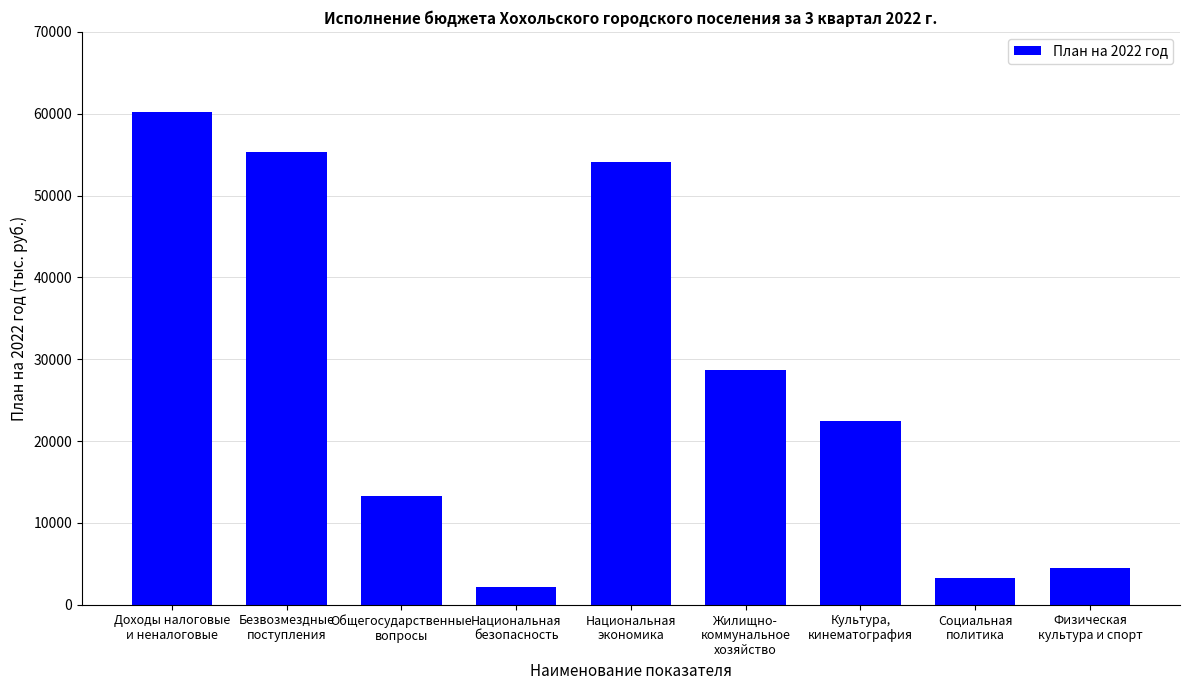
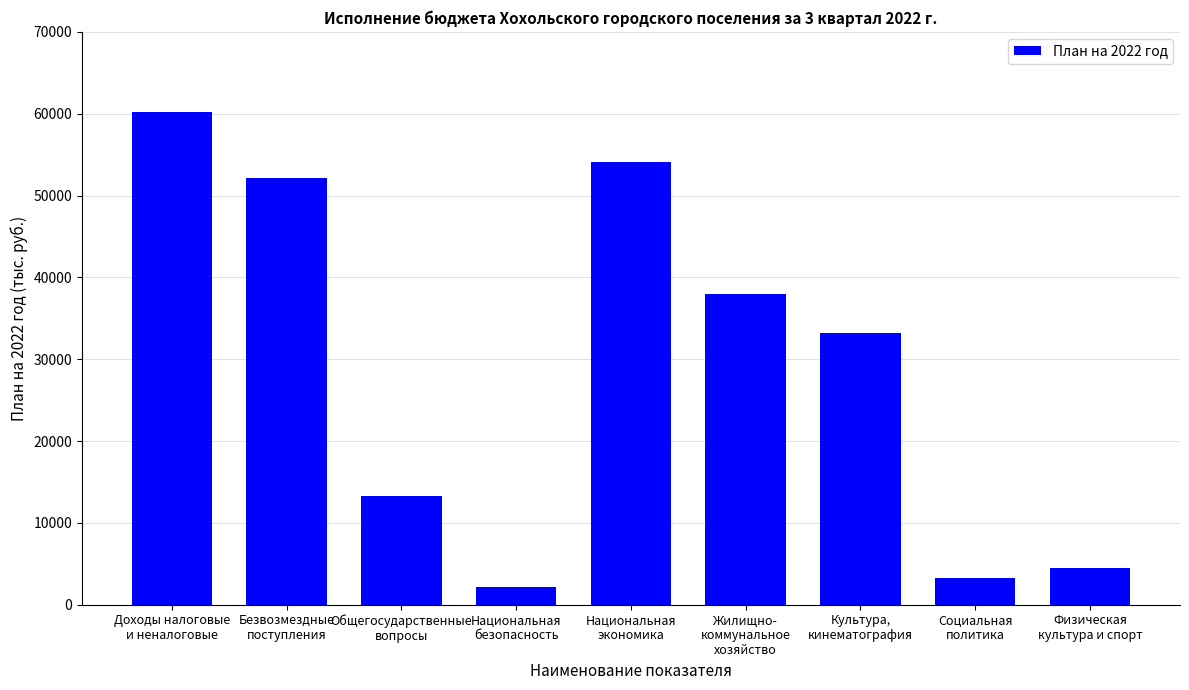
Безвозмездные поступления: 55000 -> 52000
Жилищно- коммунальное хозяйство: 29000 -> 38000
Культура, кинематография: 22000 -> 33000
